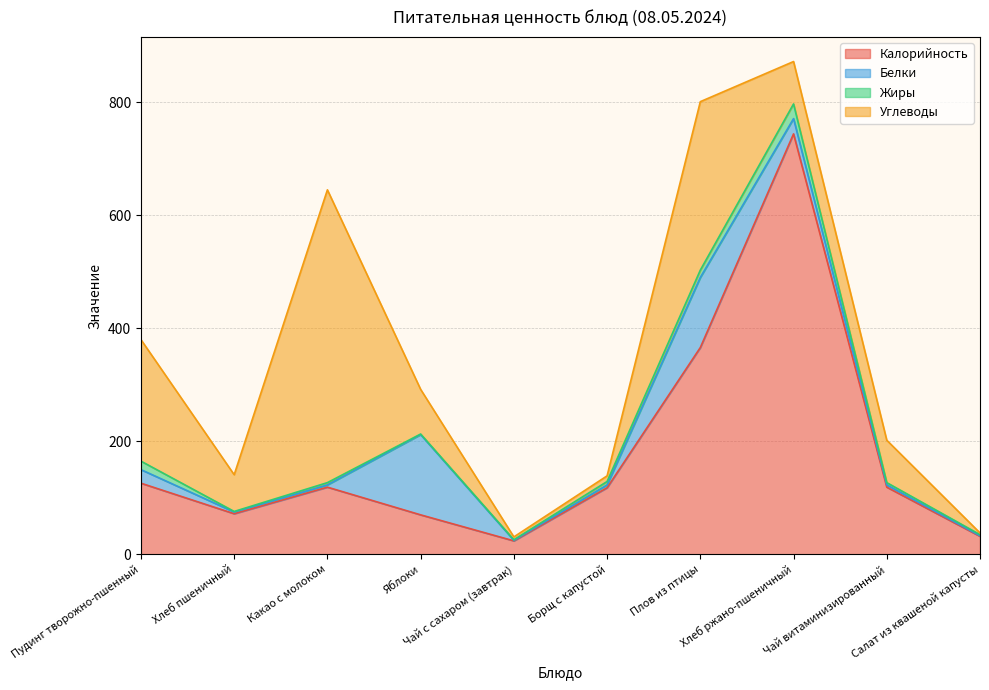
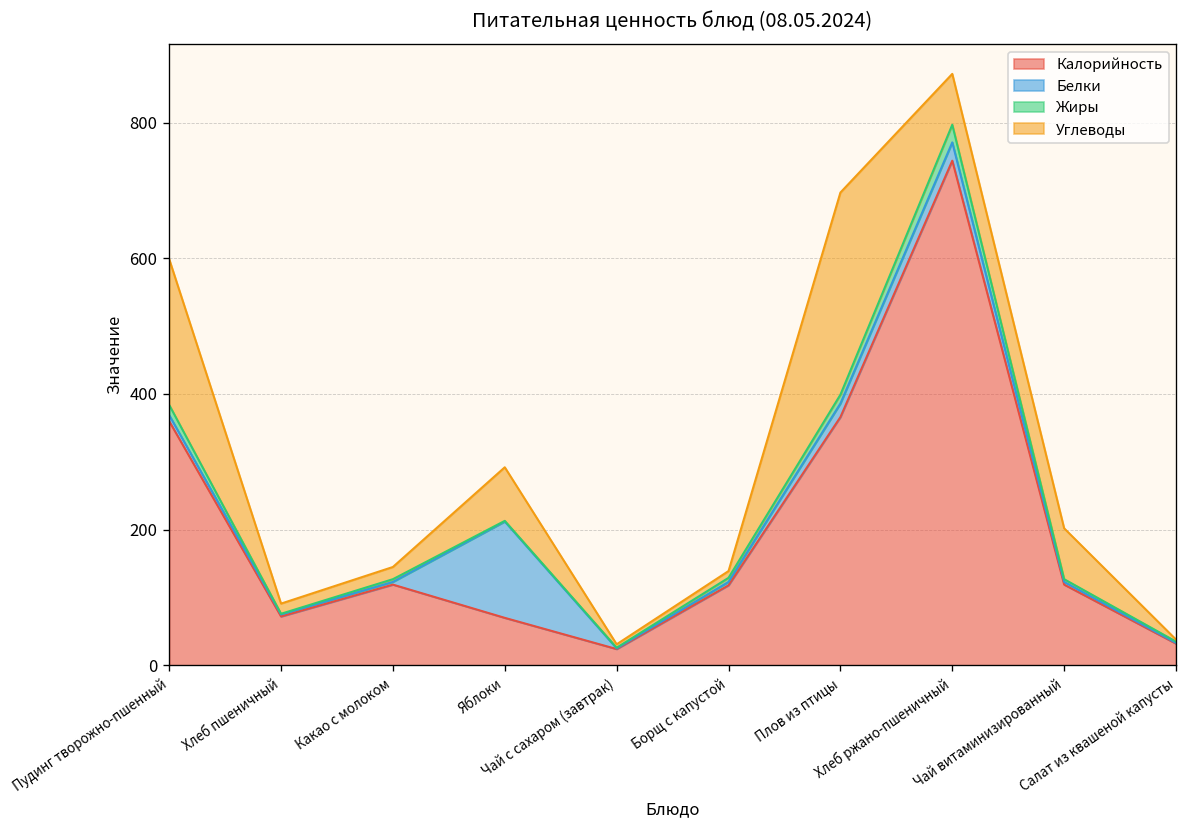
Калорийность, Пудинг творожно-пшенный: 130 -> 360
Белки, Пудинг творожно-пшенный: 20 -> 10
Углеводы, Хлеб пшеничный: 70 -> 20
Углеводы, Какао с молоком: 520 -> 20
Белки, Плов из птицы: 120 -> 20
